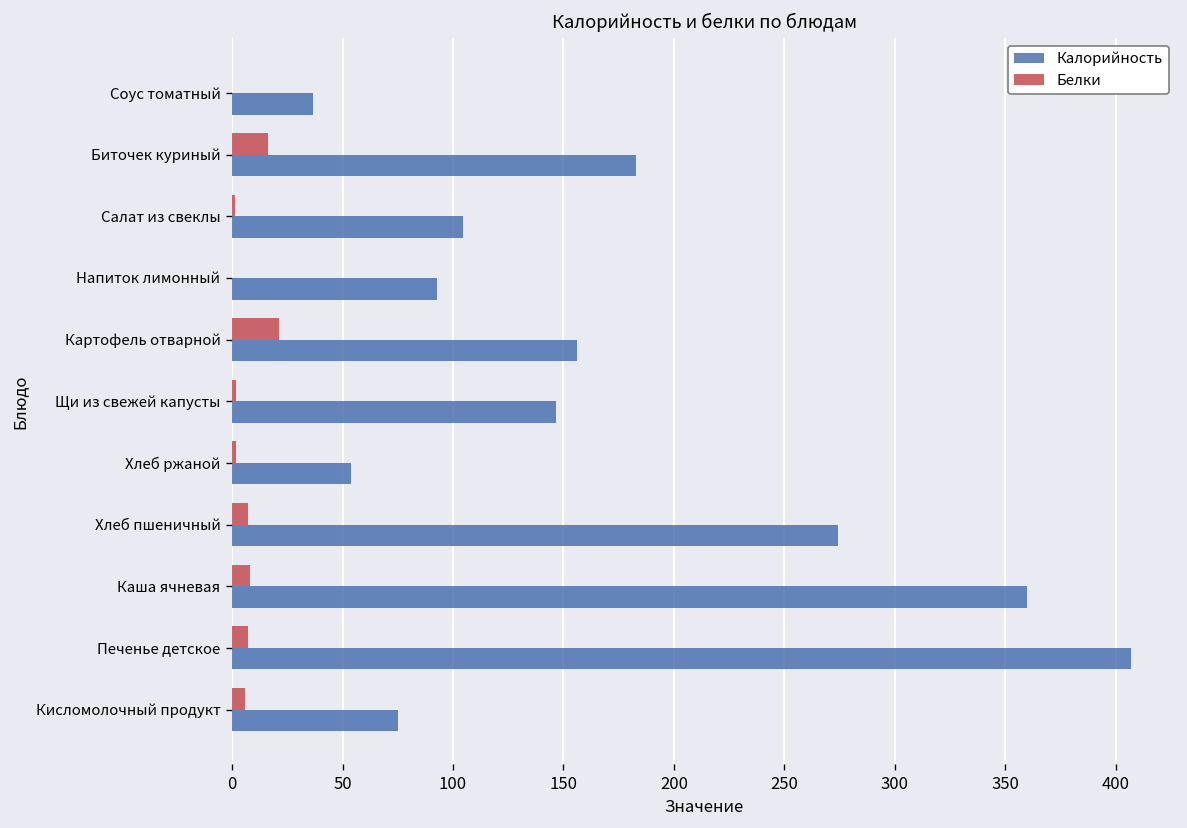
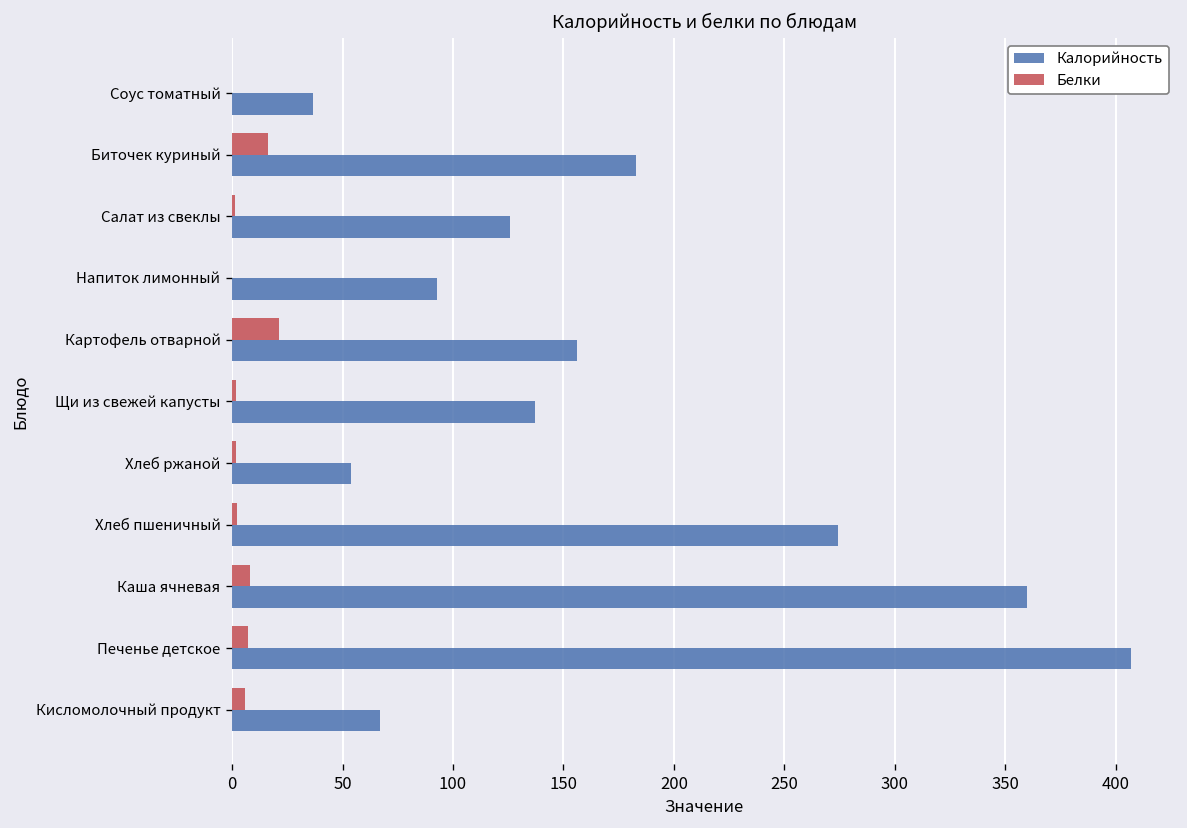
Калорийность, Салат из свеклы: 105 -> 126
Калорийность, Щи из свежей капусты: 147 -> 137
Белки, Хлеб пшеничный: 7 -> 2
Калорийность, Кисломолочный продукт: 75 -> 67
